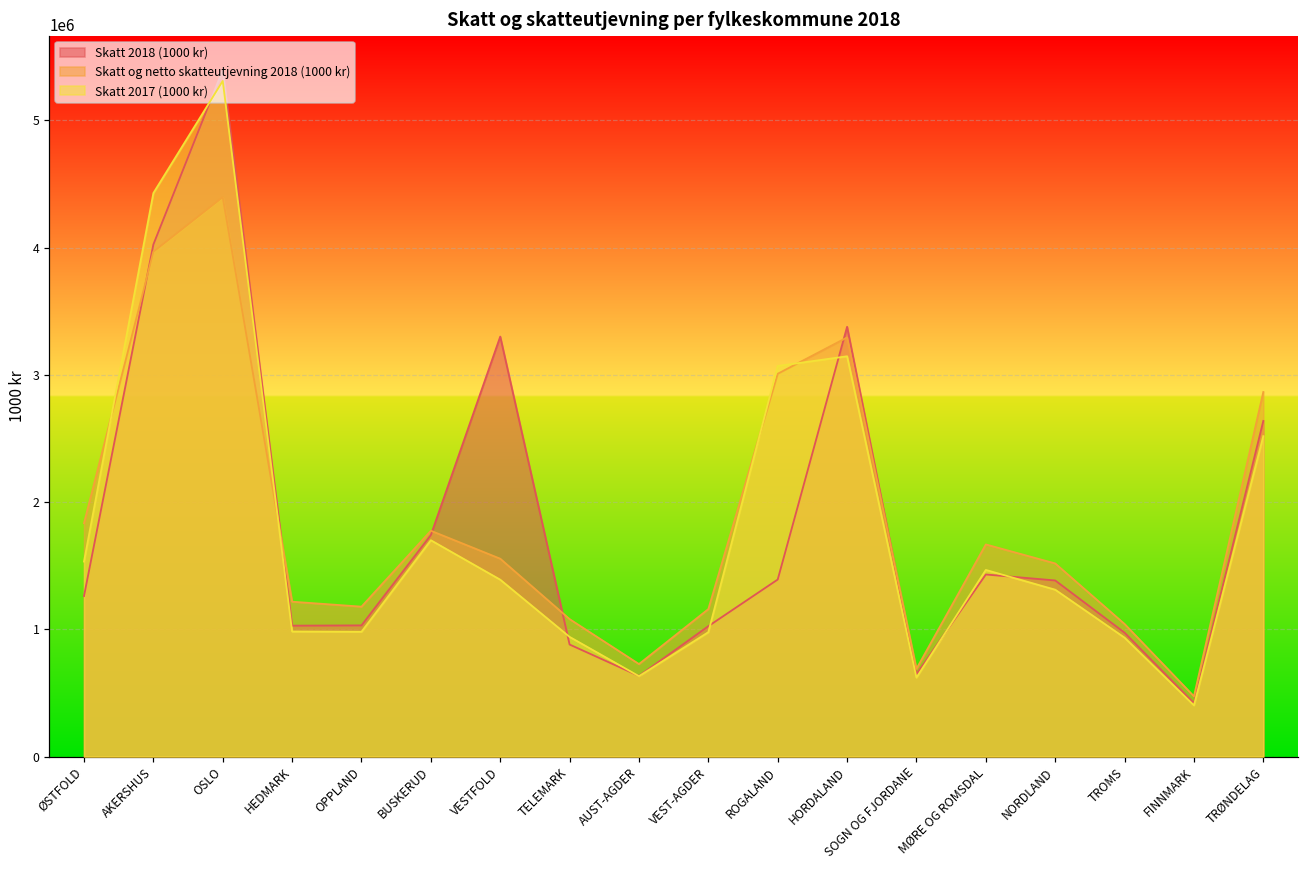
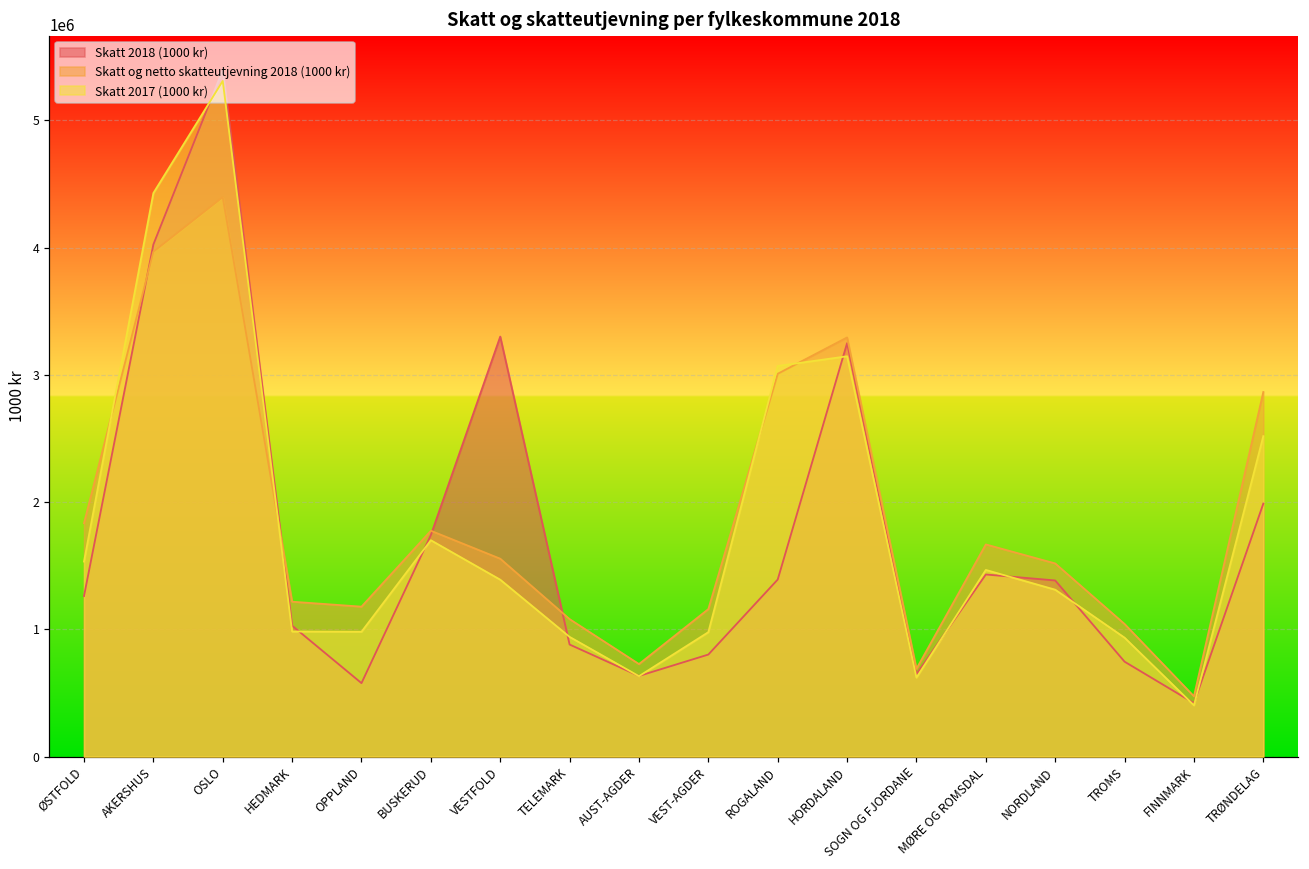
Skatt 2018 (1000 kr), OPPLAND: 1030000 -> 580000
Skatt 2018 (1000 kr), VEST-AGDER: 1020000 -> 800000
Skatt 2018 (1000 kr), HORDALAND: 3380000 -> 3250000
Skatt 2018 (1000 kr), TROMS: 970000 -> 750000
Skatt 2018 (1000 kr), TRØNDELAG: 2640000 -> 1990000
